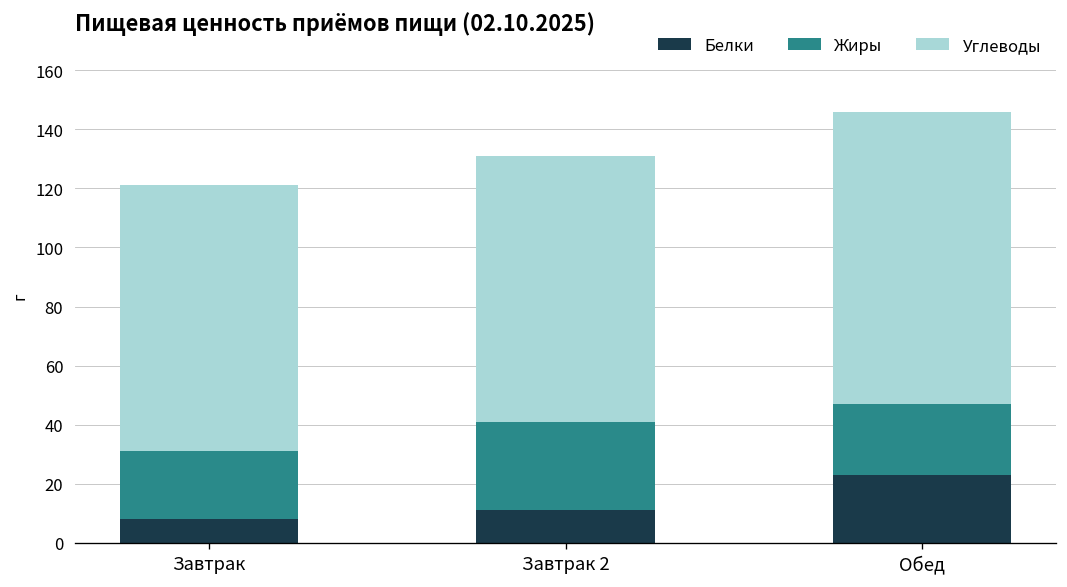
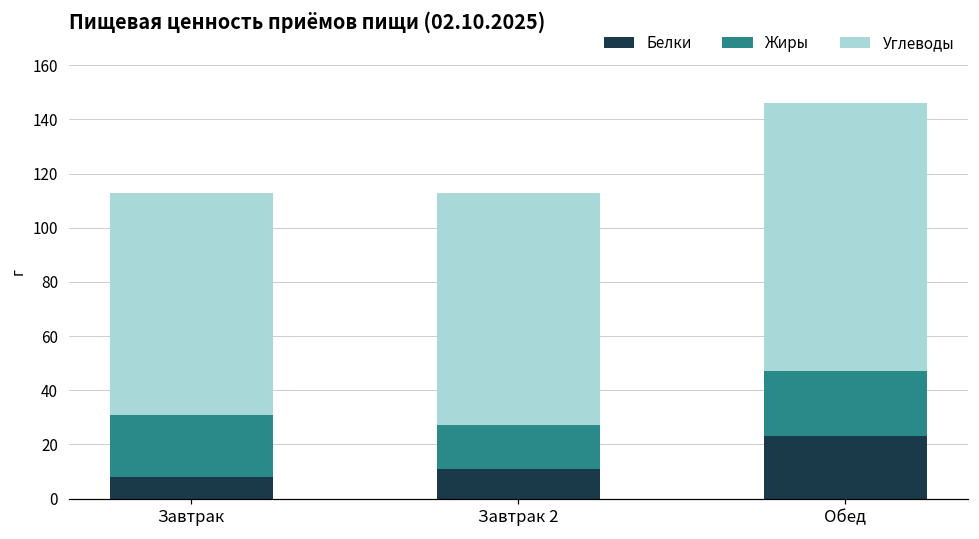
Углеводы, Завтрак: 90 -> 82
Жиры, Завтрак 2: 30 -> 16
Углеводы, Завтрак 2: 90 -> 86
